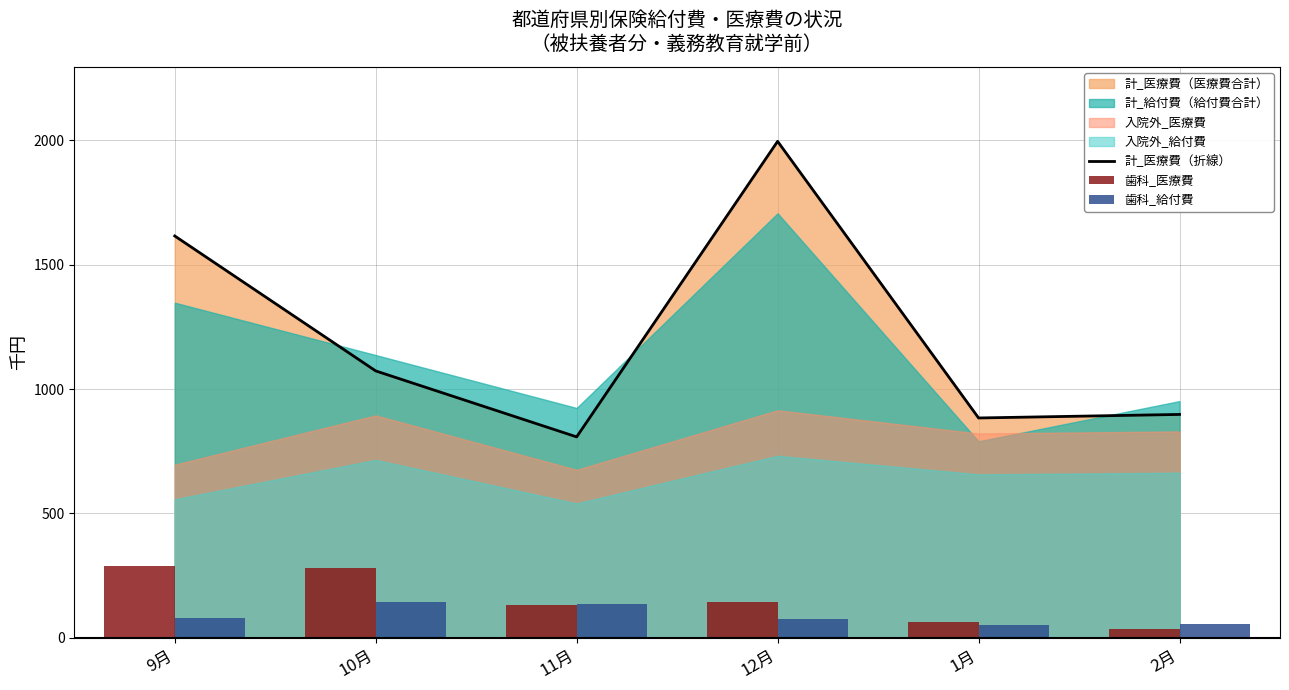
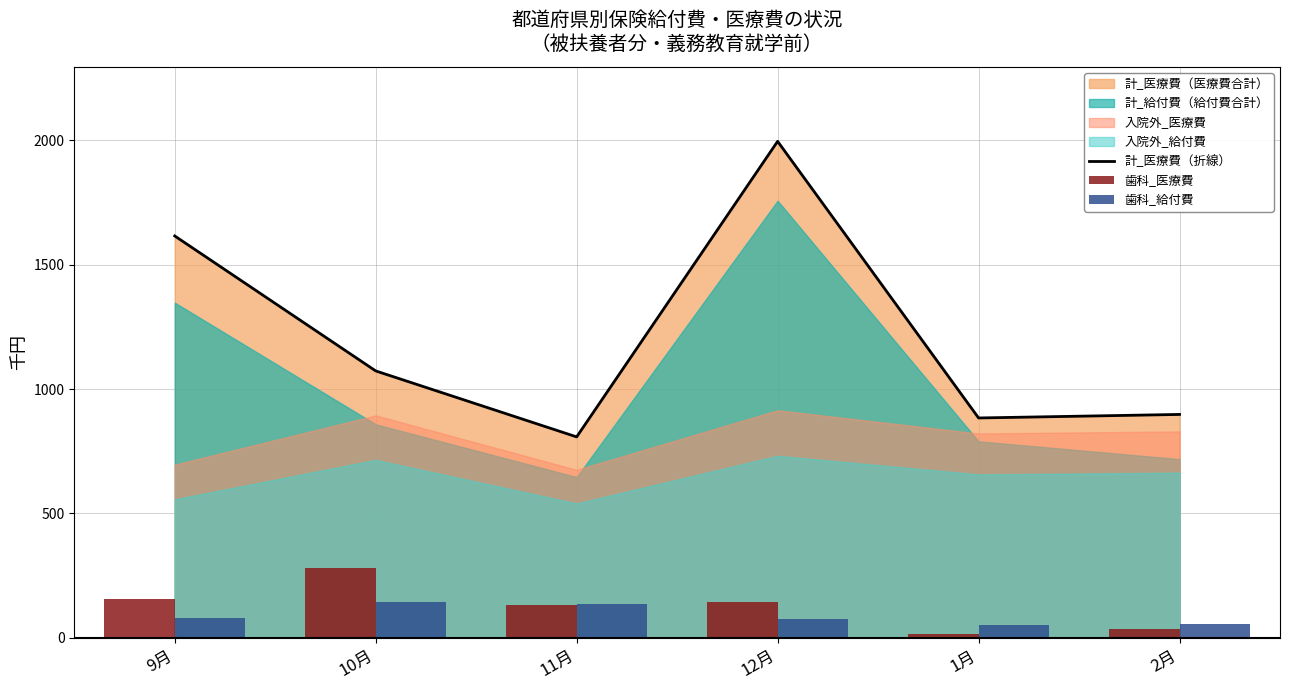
歯科_医療費, 9月: 290 -> 150
計_給付費（給付費合計）, 10月: 1140 -> 860
計_給付費（給付費合計）, 11月: 920 -> 650
計_給付費（給付費合計）, 12月: 1710 -> 1760
歯科_医療費, 1月: 60 -> 20
計_給付費（給付費合計）, 2月: 950 -> 720
